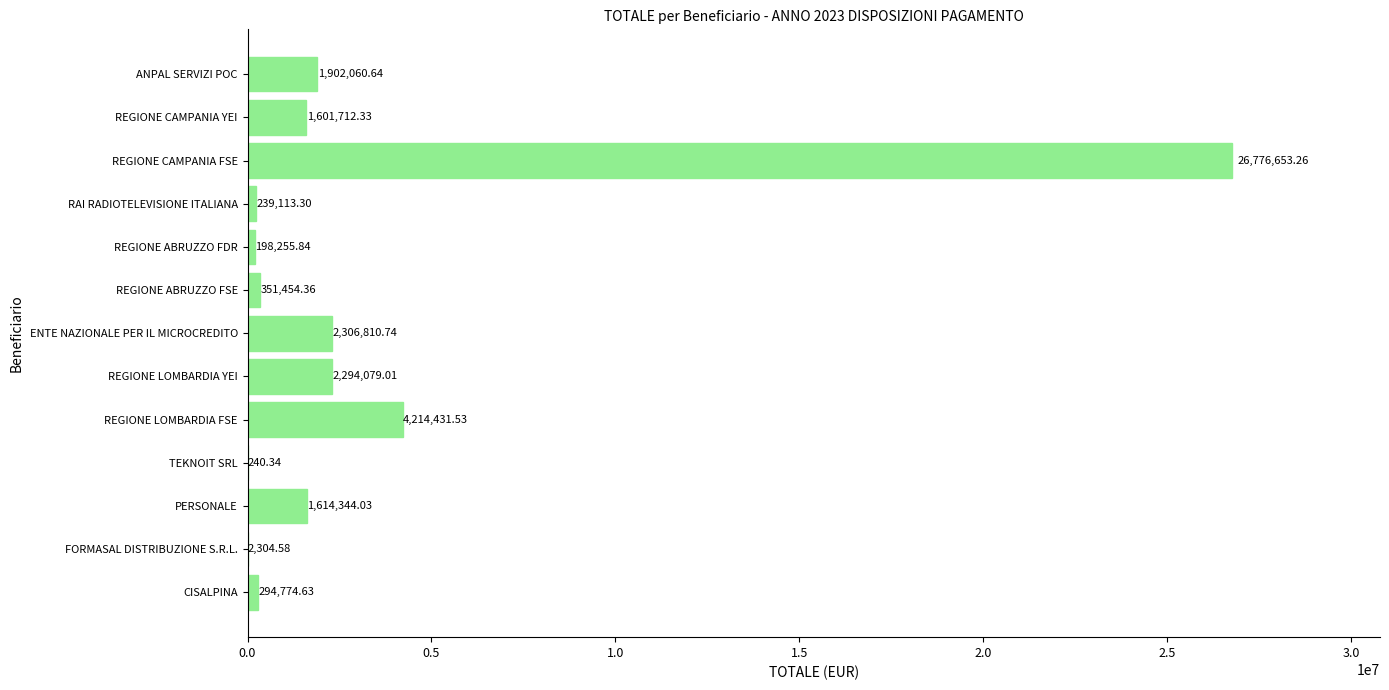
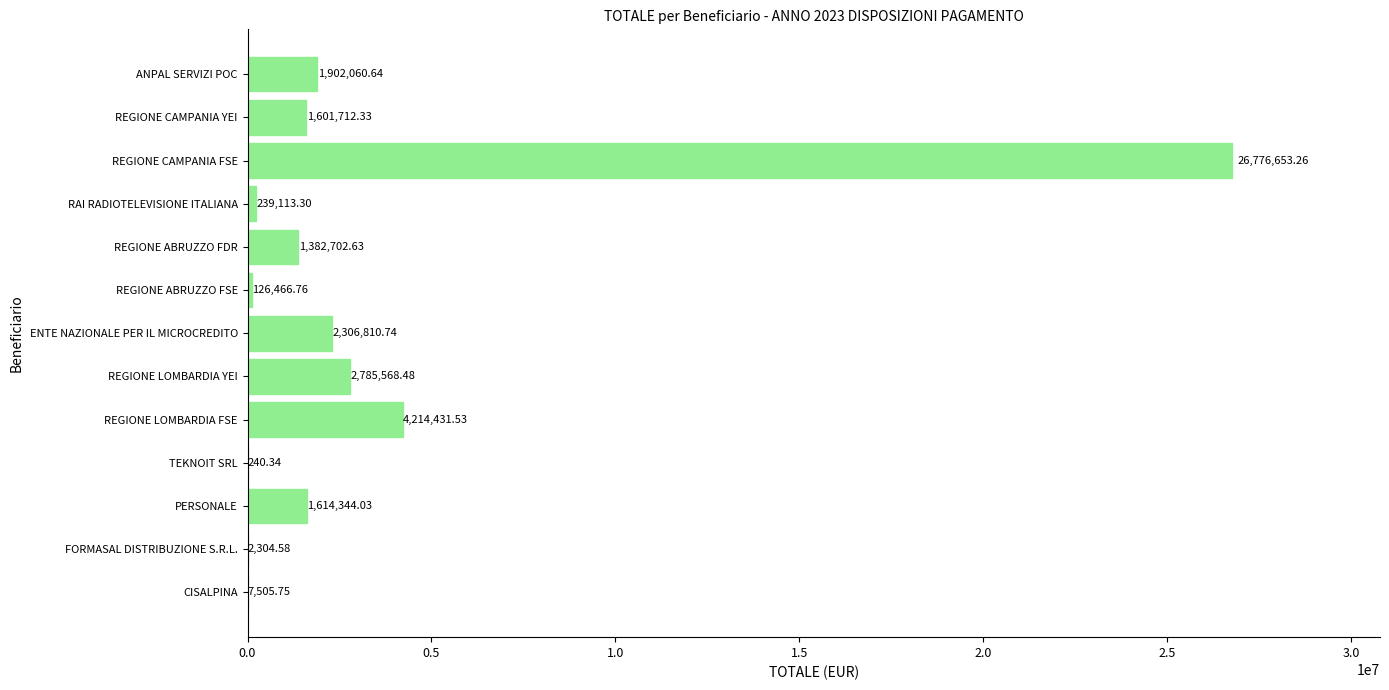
REGIONE ABRUZZO FDR: 198,255.84 -> 1,382,702.63
REGIONE ABRUZZO FSE: 351,454.36 -> 126,466.76
REGIONE LOMBARDIA YEI: 2,294,079.01 -> 2,785,568.48
CISALPINA: 294,774.63 -> 7,505.75
